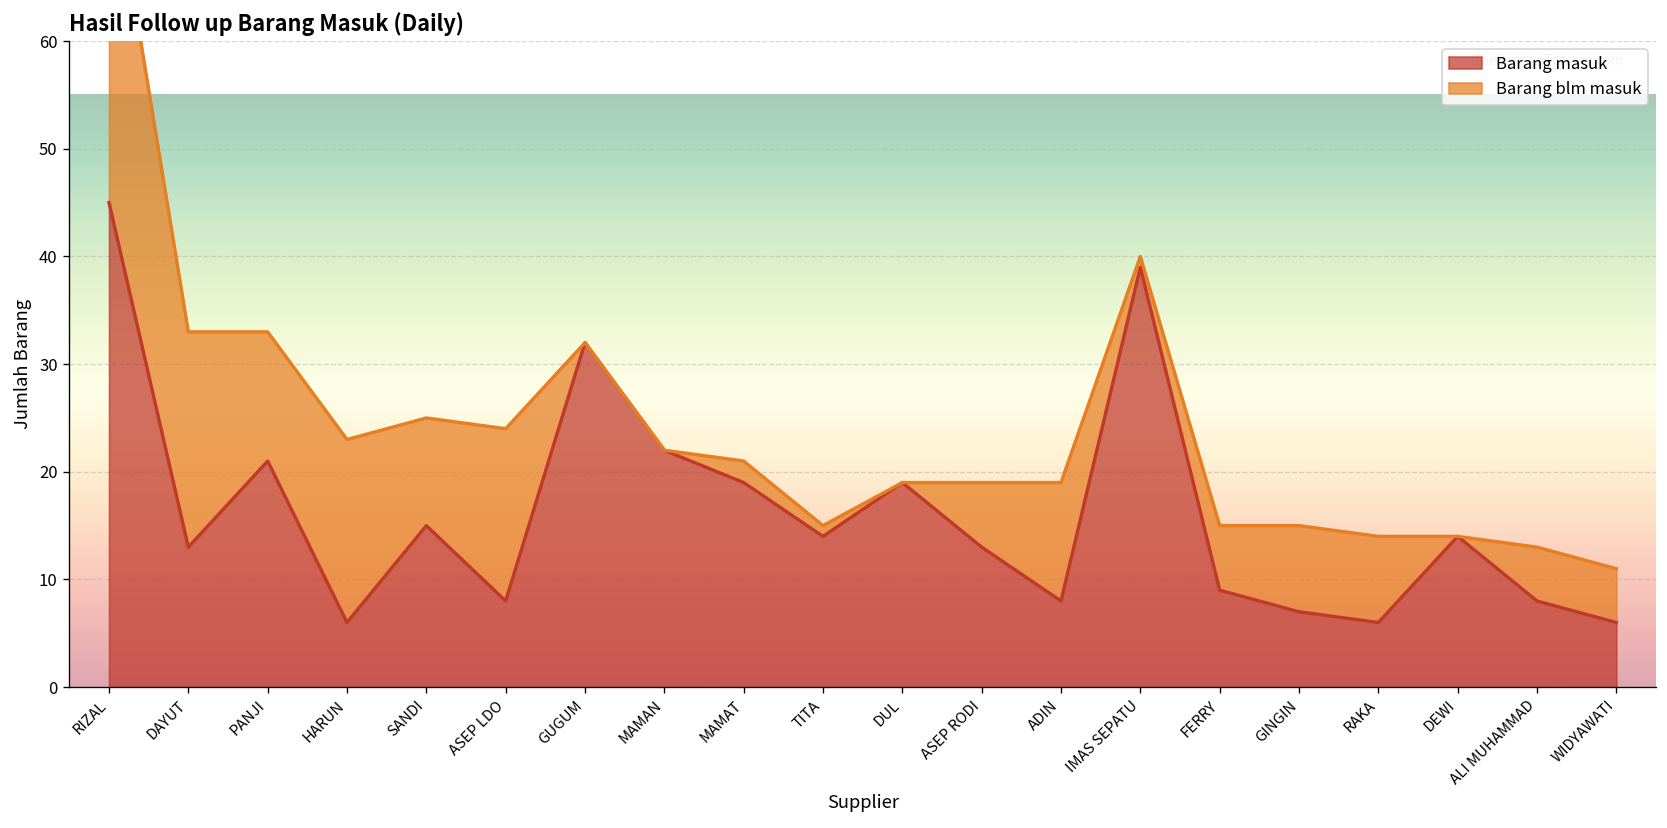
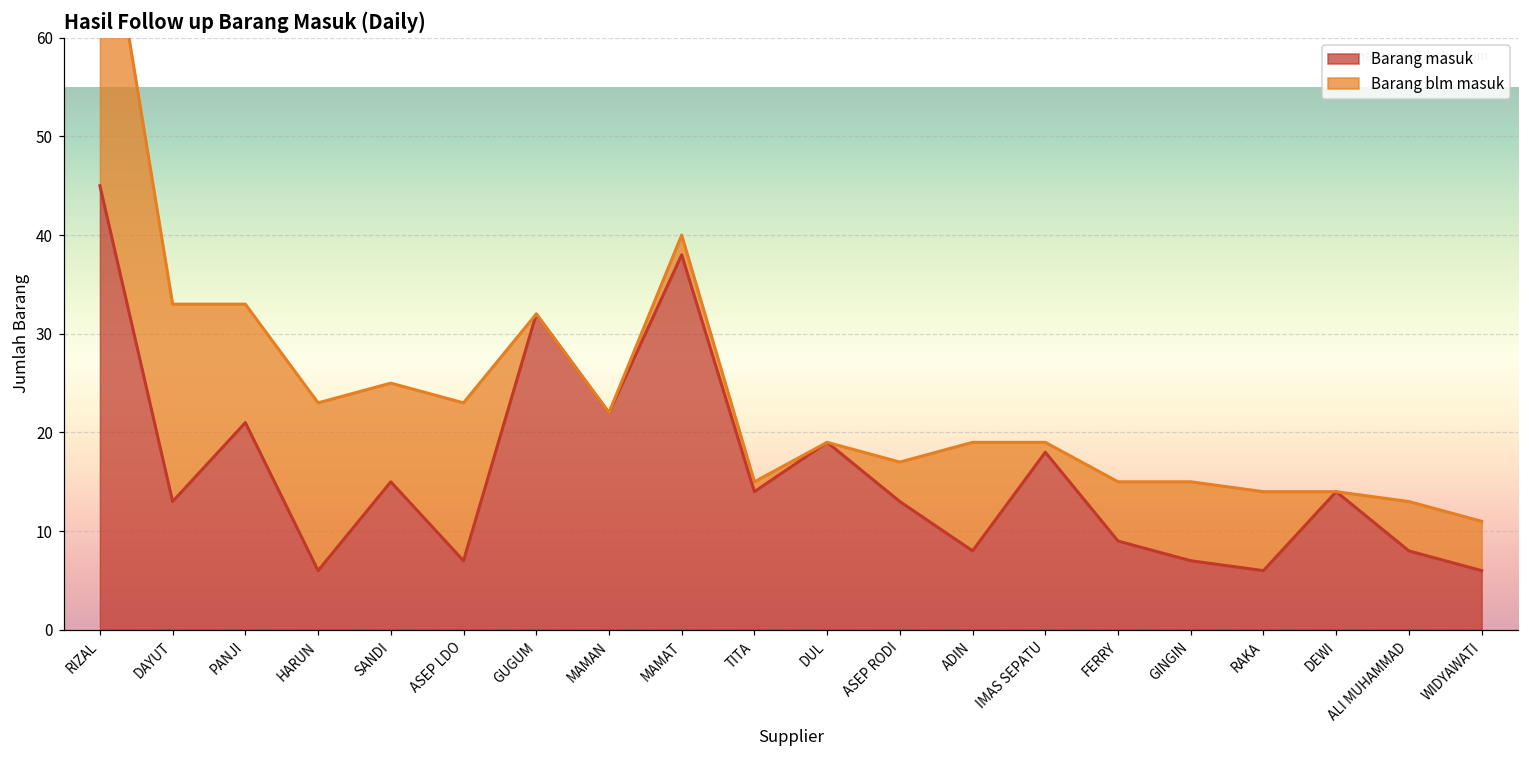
Barang masuk, ASEP LDO: 8 -> 7
Barang masuk, MAMAT: 19 -> 38
Barang blm masuk, ASEP RODI: 6 -> 4
Barang masuk, IMAS SEPATU: 39 -> 18
